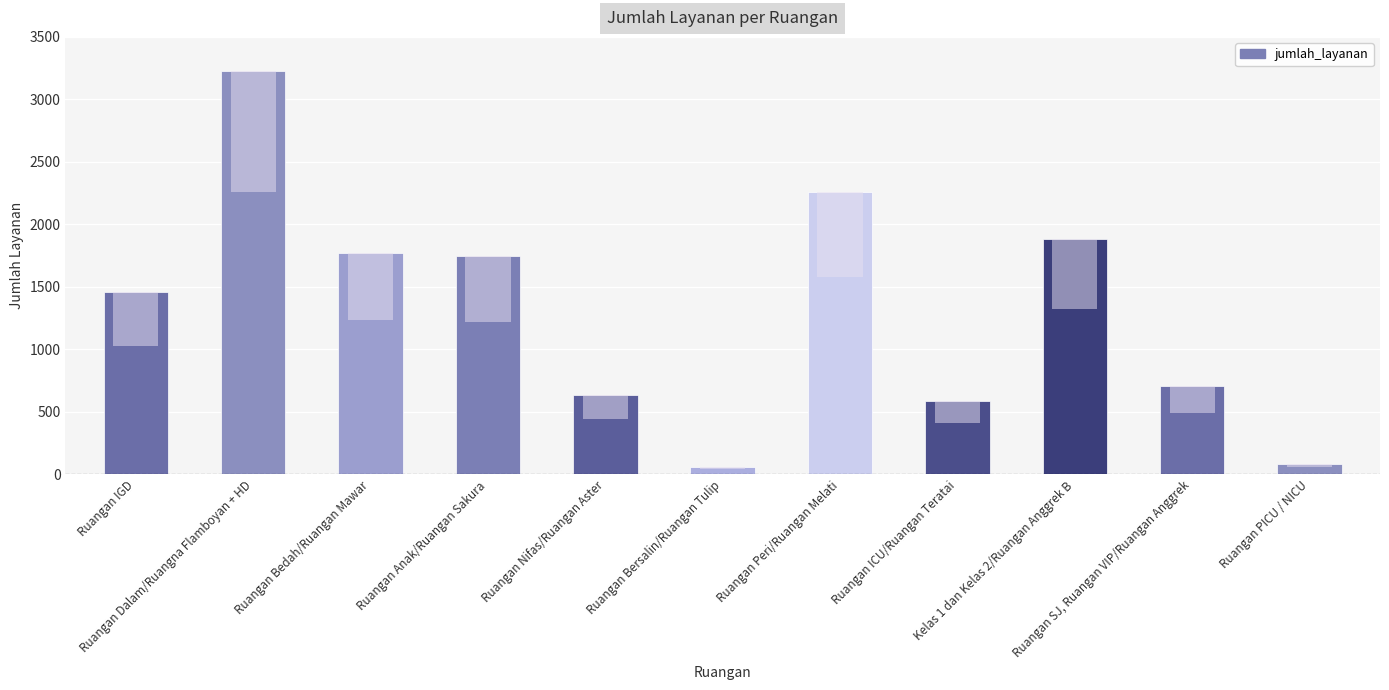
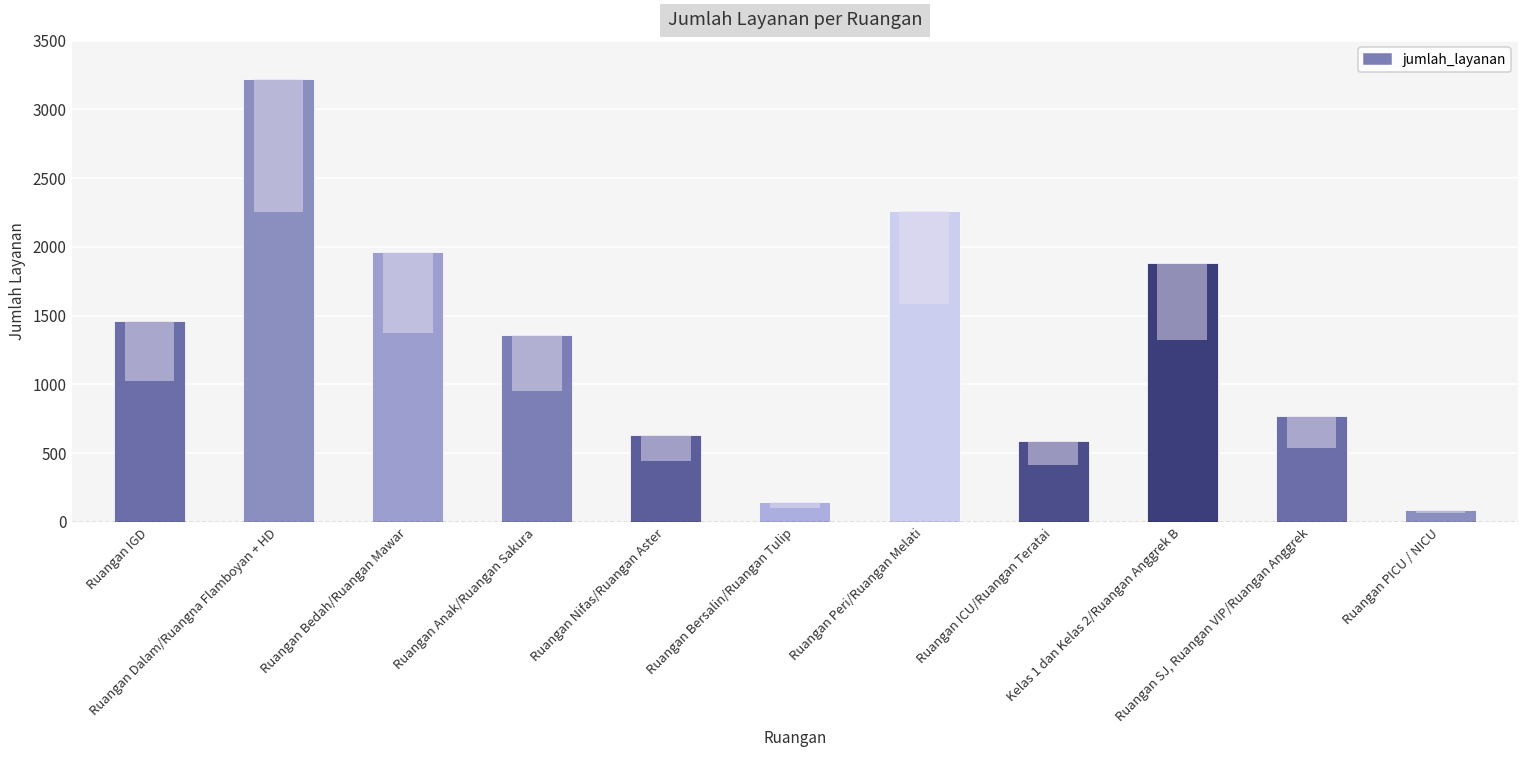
jumlah_layanan, Ruangan Bedah/Ruangan Mawar: 1770 -> 1960
jumlah_layanan, Ruangan Anak/Ruangan Sakura: 1750 -> 1360
jumlah_layanan, Ruangan Bersalin/Ruangan Tulip: 60 -> 140
jumlah_layanan, Ruangan SJ, Ruangan VIP/Ruangan Anggrek: 710 -> 770
